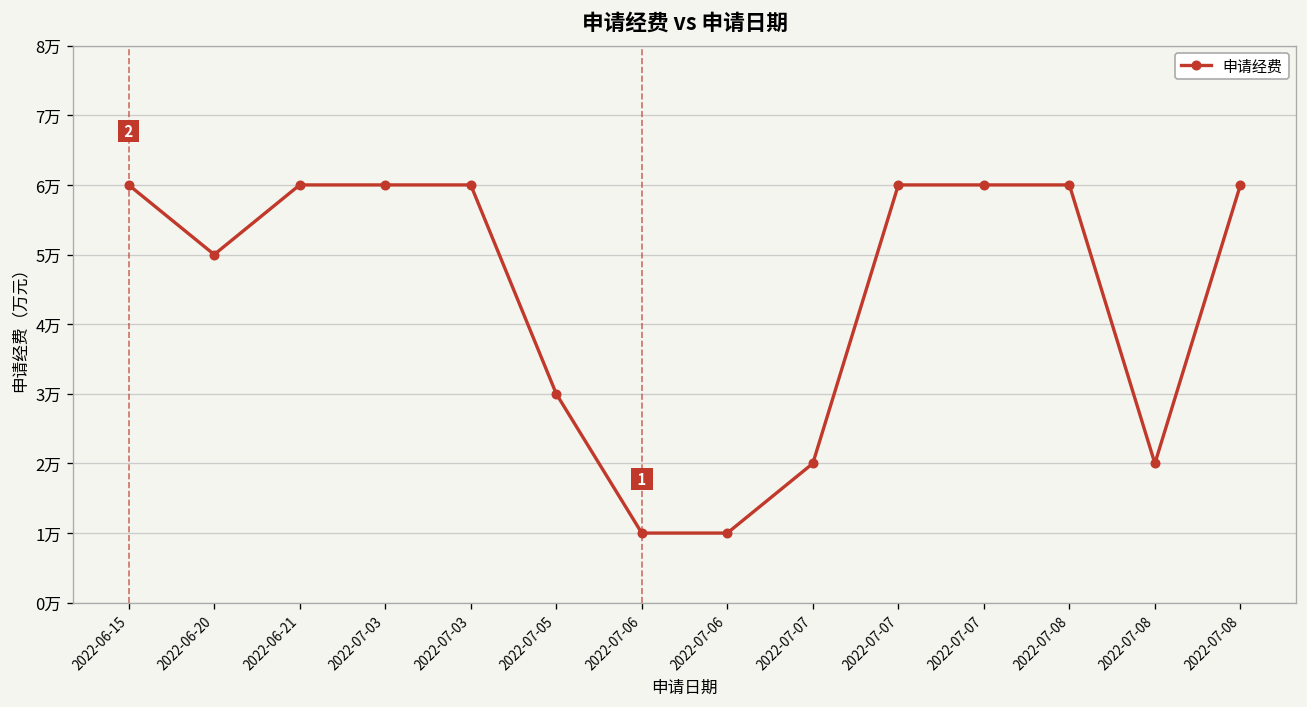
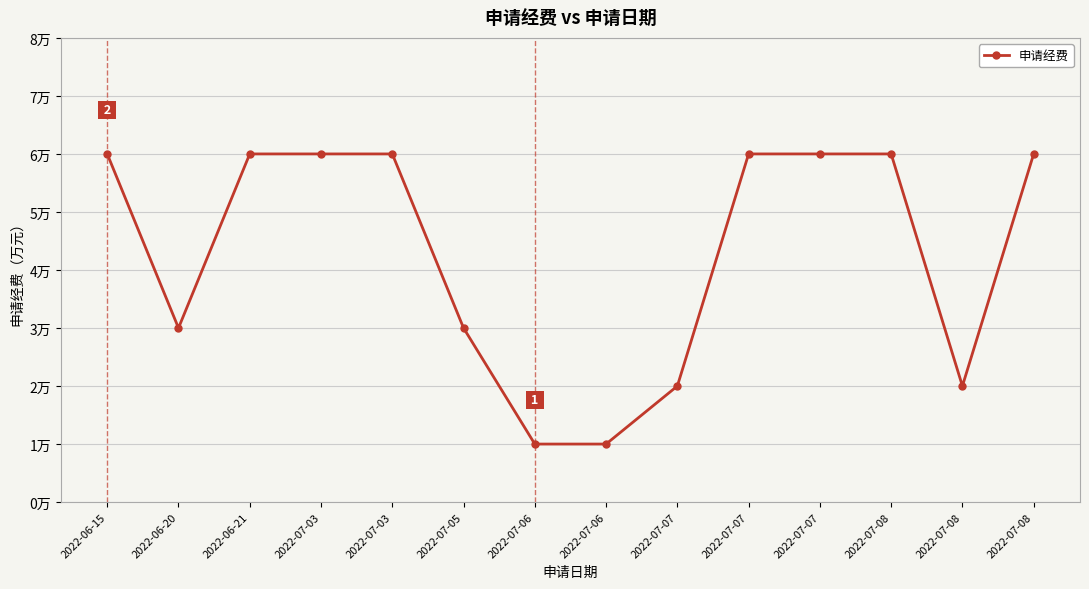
2022-06-20: 5万 -> 3万
